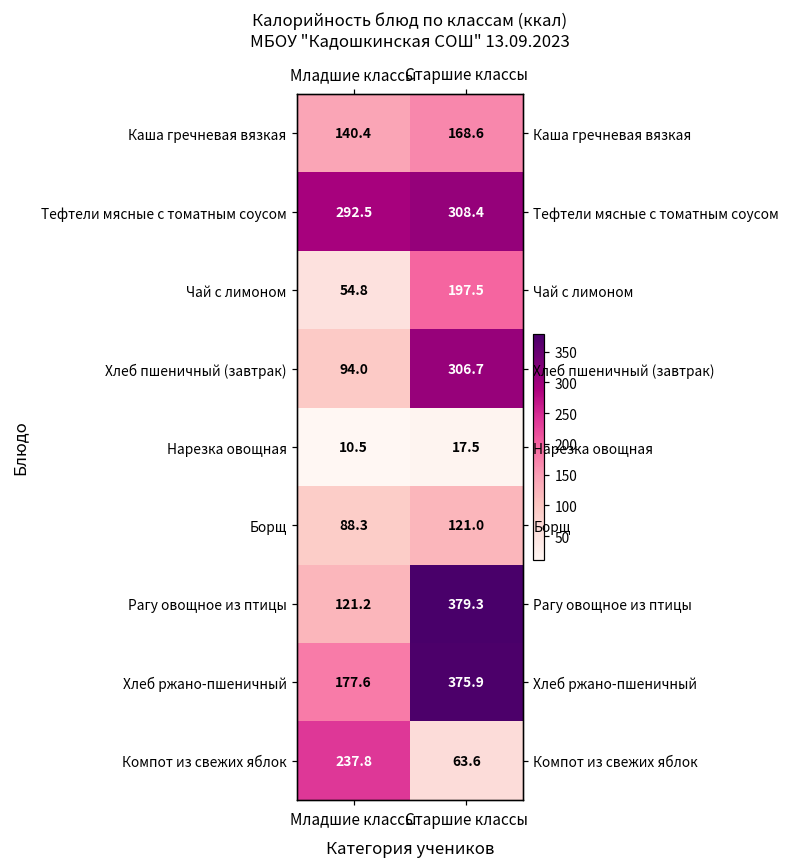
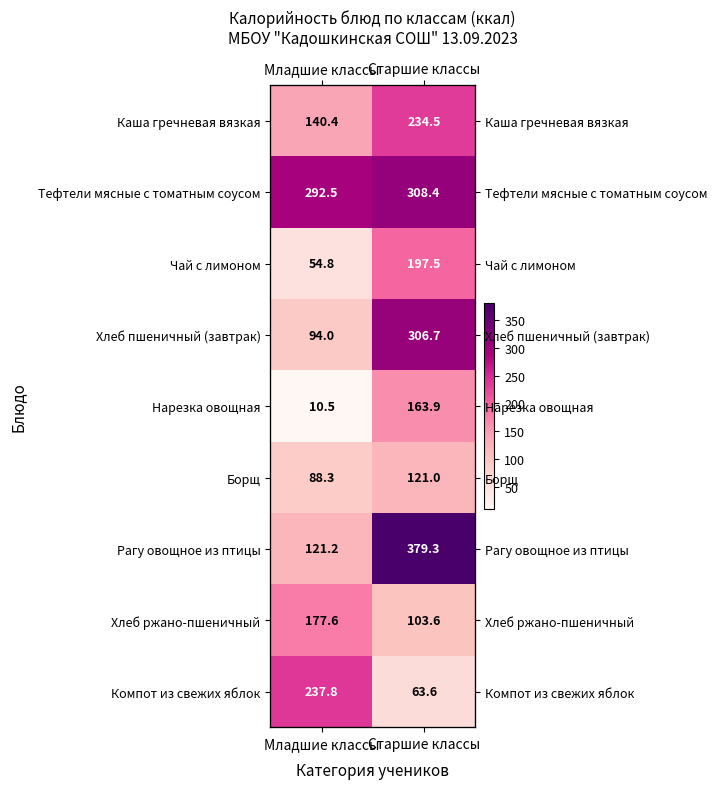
Каша гречневая вязкая, Старшие классы: 168.6 -> 234.5
Нарезка овощная, Старшие классы: 17.5 -> 163.9
Хлеб ржано-пшеничный, Старшие классы: 375.9 -> 103.6
